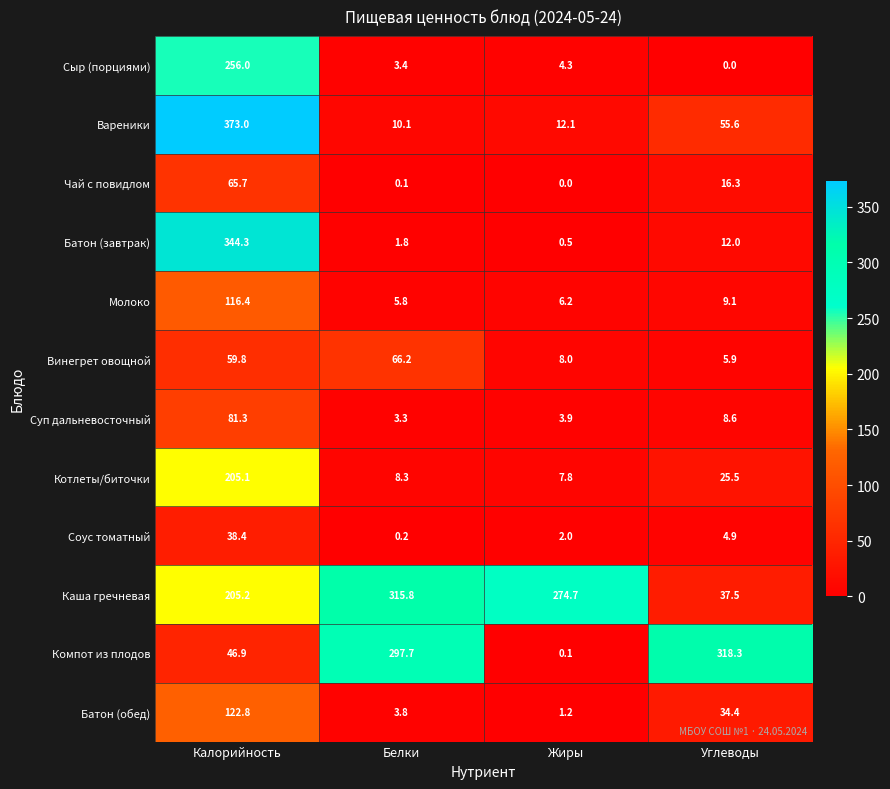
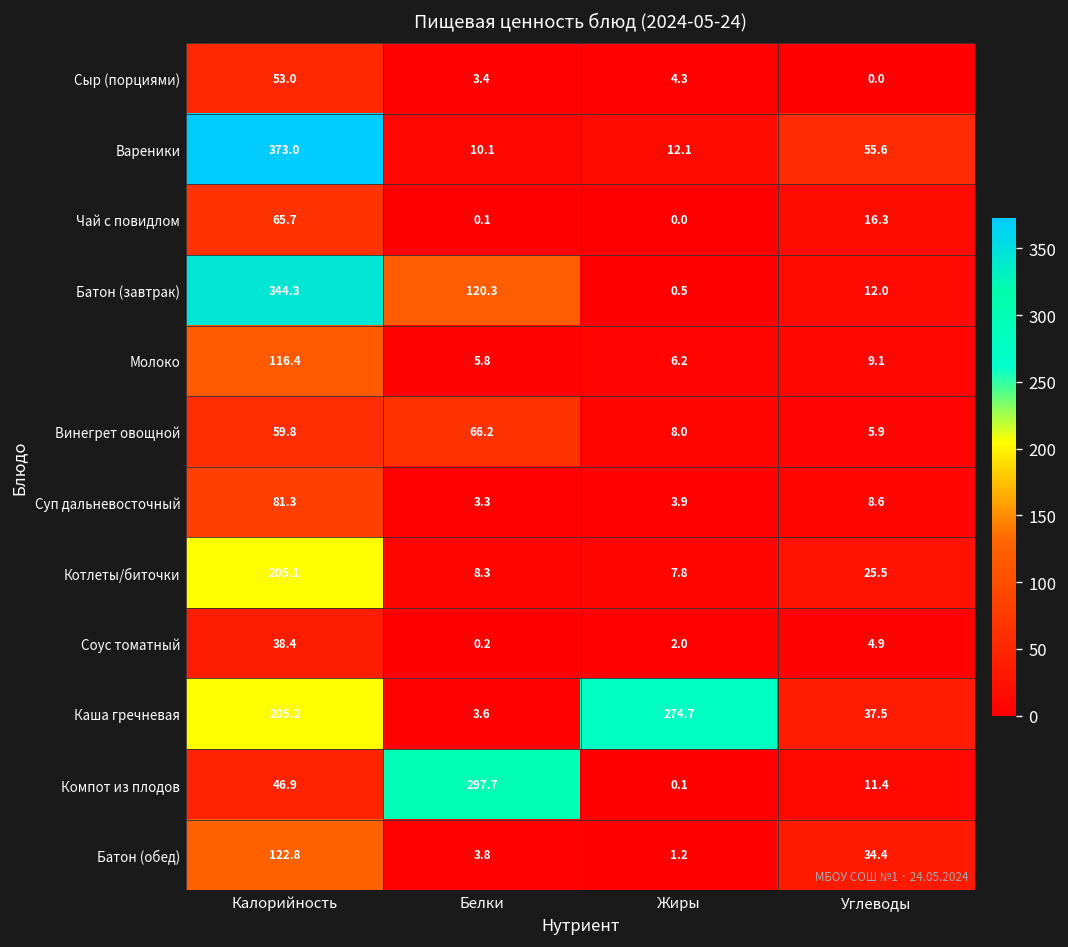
Сыр (порциями), Калорийность: 256.0 -> 53.0
Батон (завтрак), Белки: 1.8 -> 120.3
Каша гречневая, Белки: 315.8 -> 3.6
Компот из плодов, Углеводы: 318.3 -> 11.4
